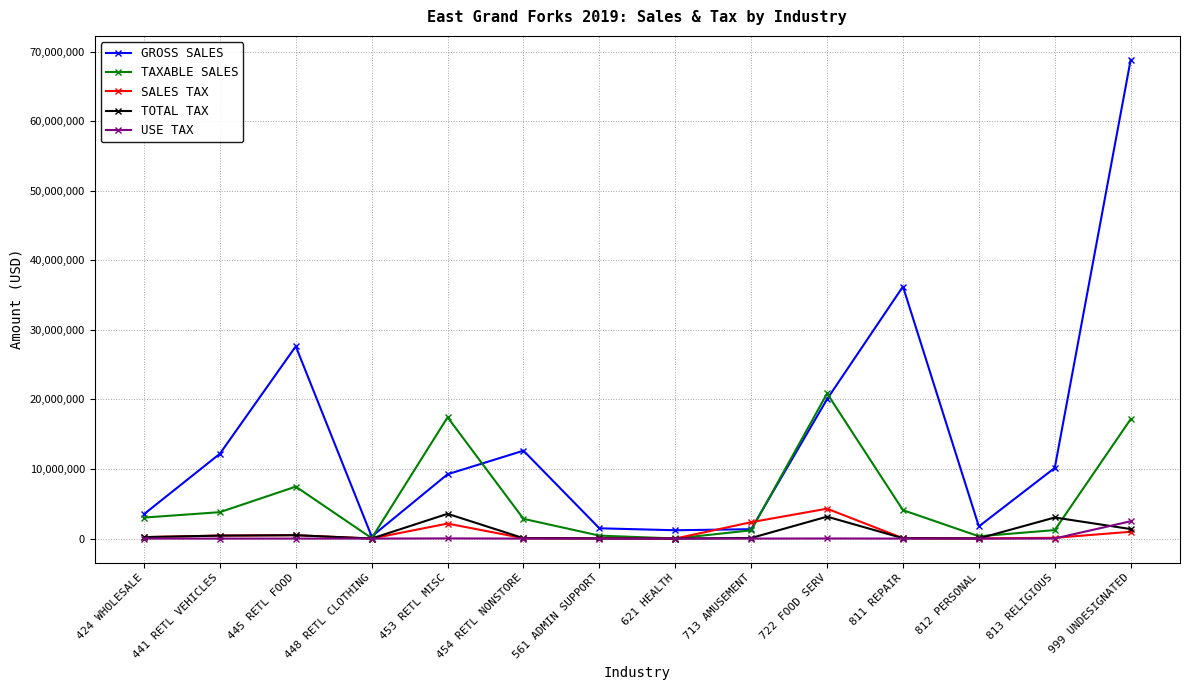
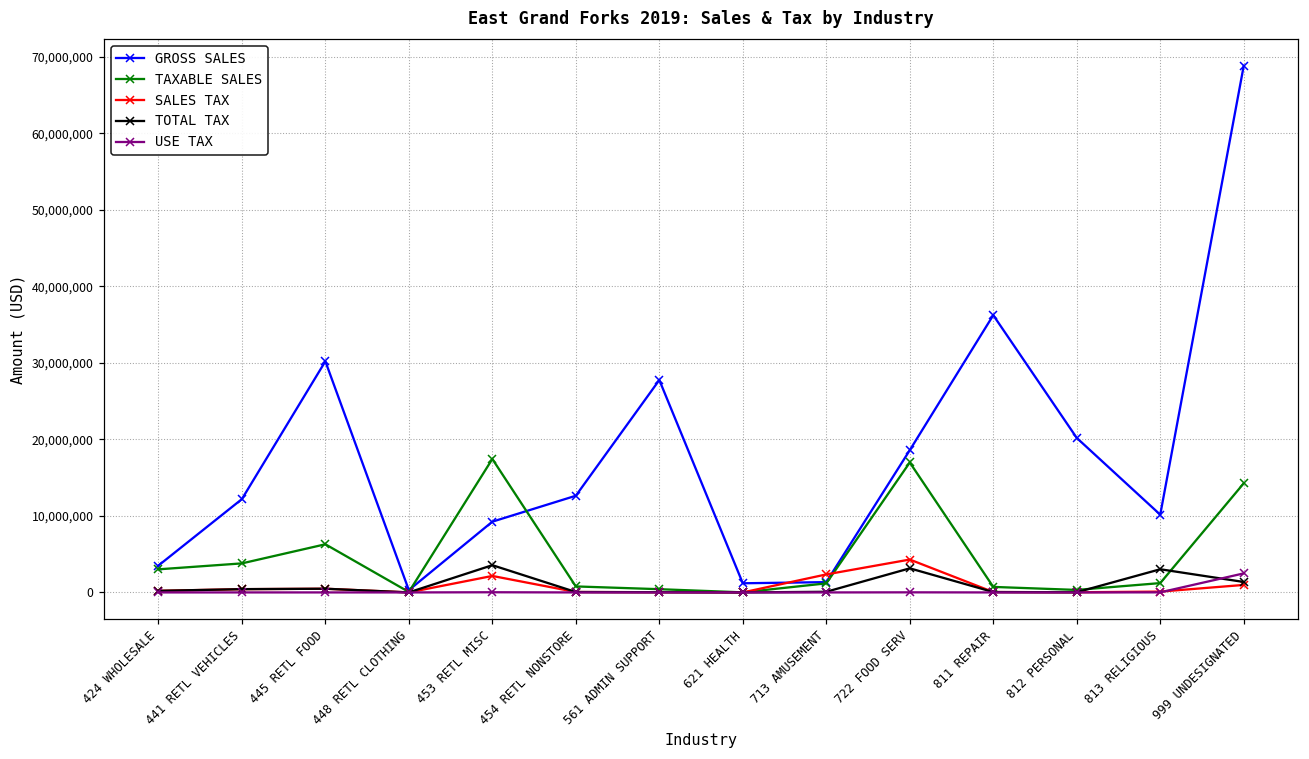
GROSS SALES, 445 RETL FOOD: 28,000,000 -> 30,000,000
TAXABLE SALES, 445 RETL FOOD: 7,000,000 -> 6,000,000
TAXABLE SALES, 454 RETL NONSTORE: 3,000,000 -> 1,000,000
GROSS SALES, 561 ADMIN SUPPORT: 1,000,000 -> 28,000,000
GROSS SALES, 722 FOOD SERV: 20,000,000 -> 19,000,000
TAXABLE SALES, 722 FOOD SERV: 21,000,000 -> 17,000,000
TAXABLE SALES, 811 REPAIR: 4,000,000 -> 1,000,000
GROSS SALES, 812 PERSONAL: 2,000,000 -> 20,000,000
TAXABLE SALES, 999 UNDESIGNATED: 17,000,000 -> 14,000,000
